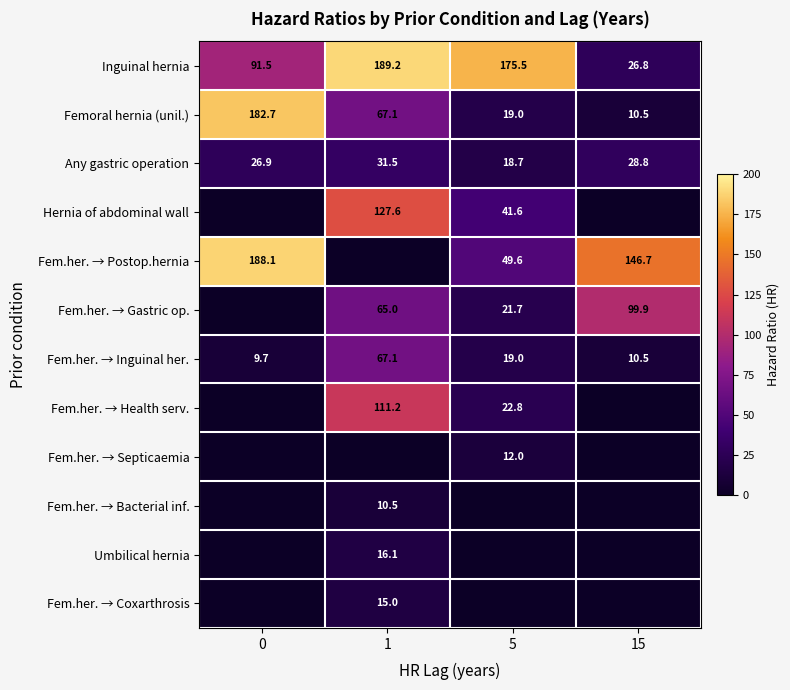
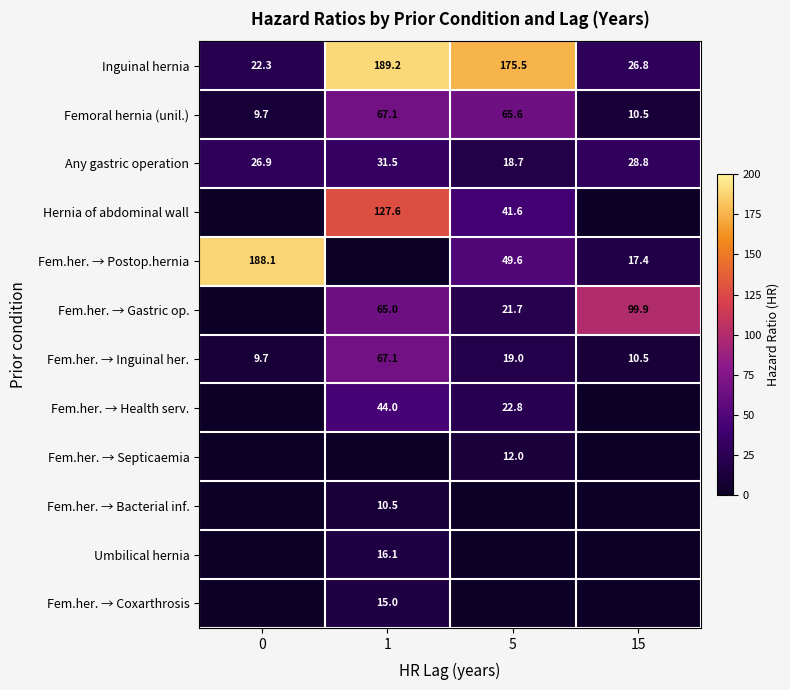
Inguinal hernia, 0: 91.5 -> 22.3
Femoral hernia (unil.), 0: 182.7 -> 9.7
Femoral hernia (unil.), 5: 19.0 -> 65.6
Fem.her. → Postop.hernia, 15: 146.7 -> 17.4
Fem.her. → Health serv., 1: 111.2 -> 44.0
